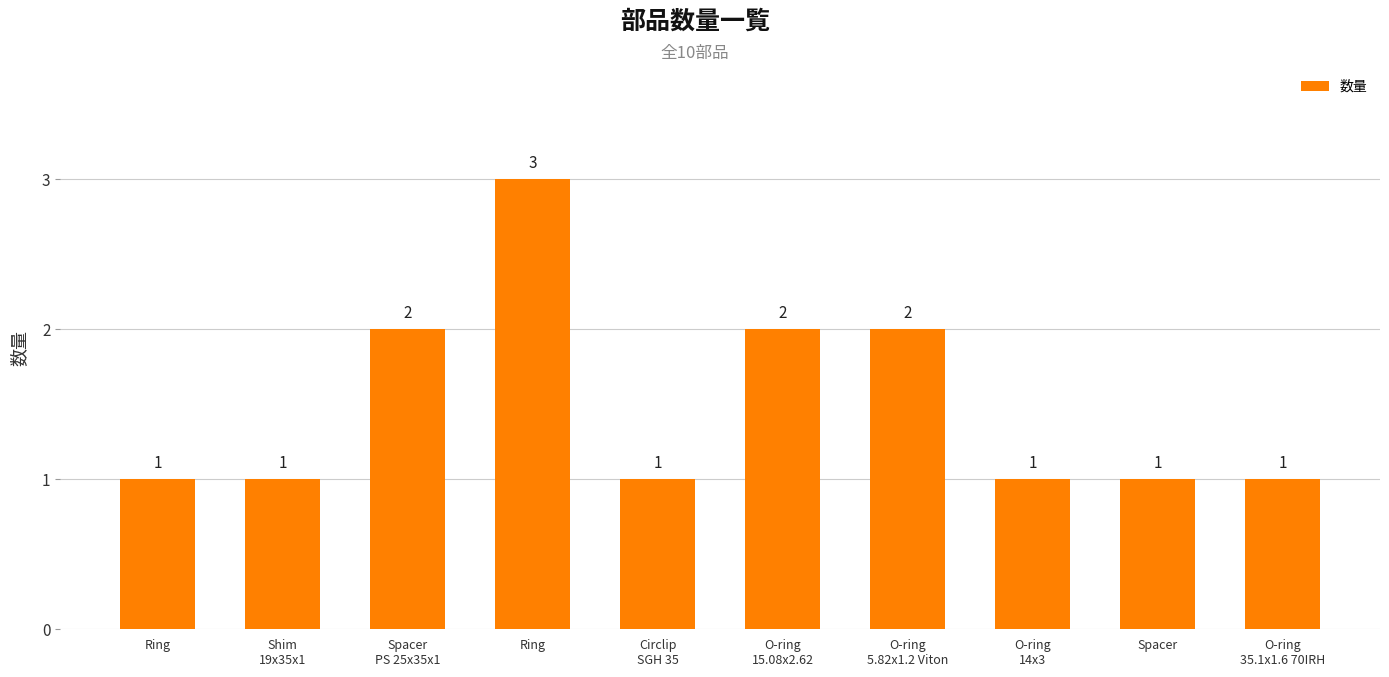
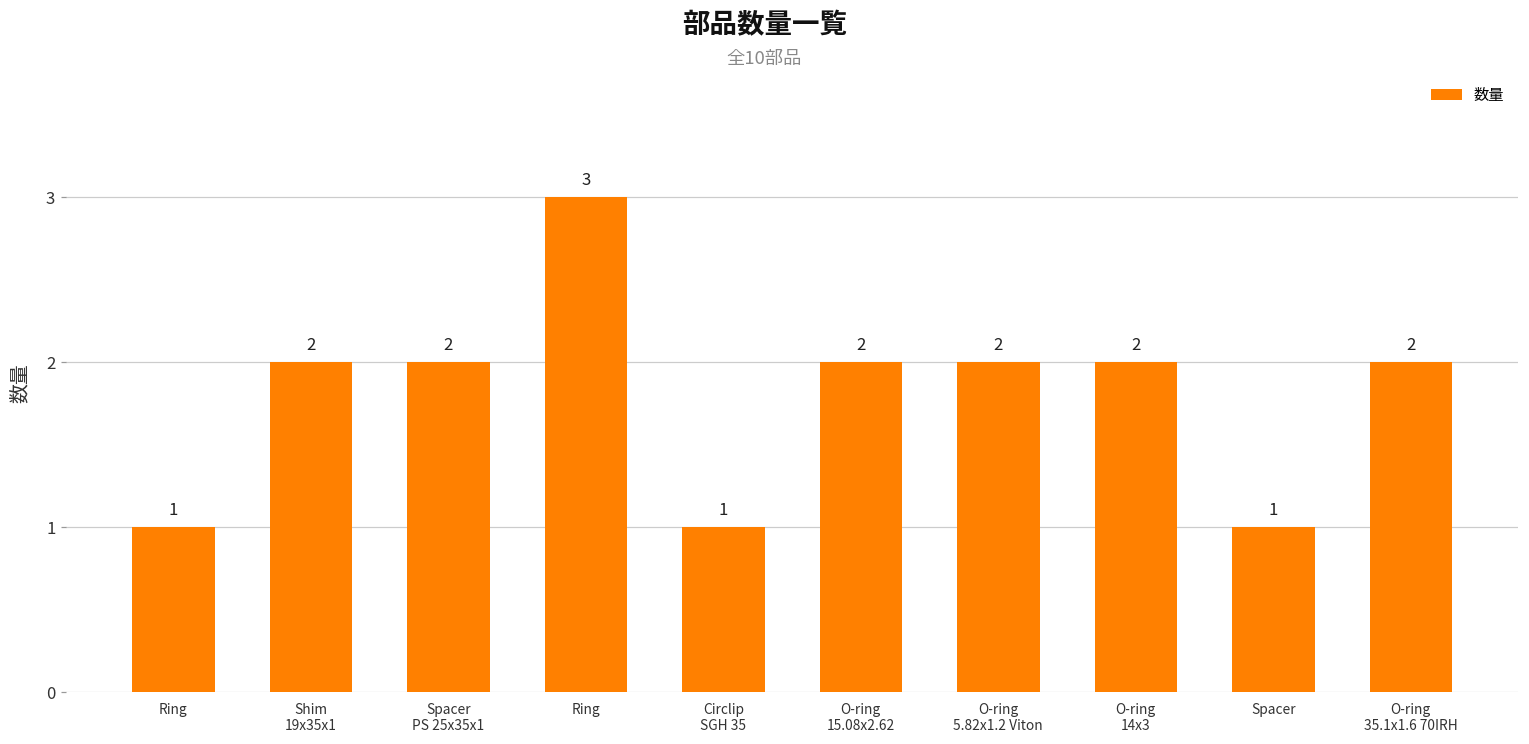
Shim 19x35x1: 1 -> 2
O-ring 14x3: 1 -> 2
O-ring 35.1x1.6 70IRH: 1 -> 2
